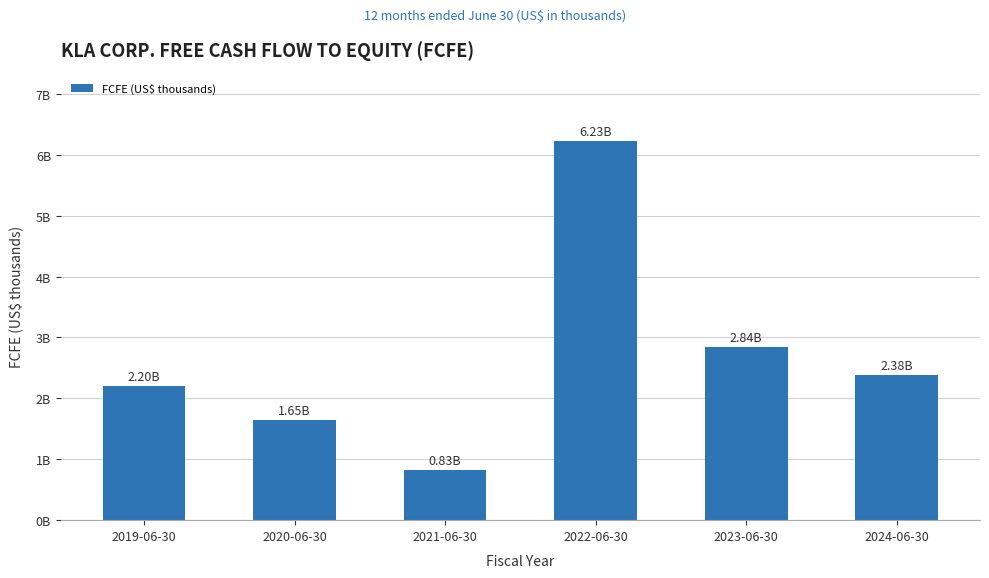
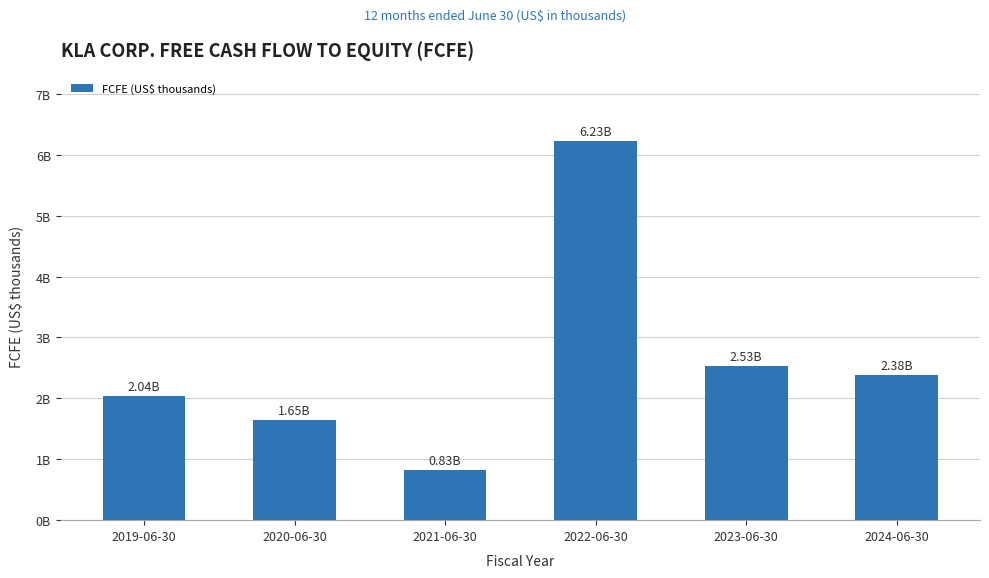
2019-06-30: 2.20B -> 2.04B
2023-06-30: 2.84B -> 2.53B
